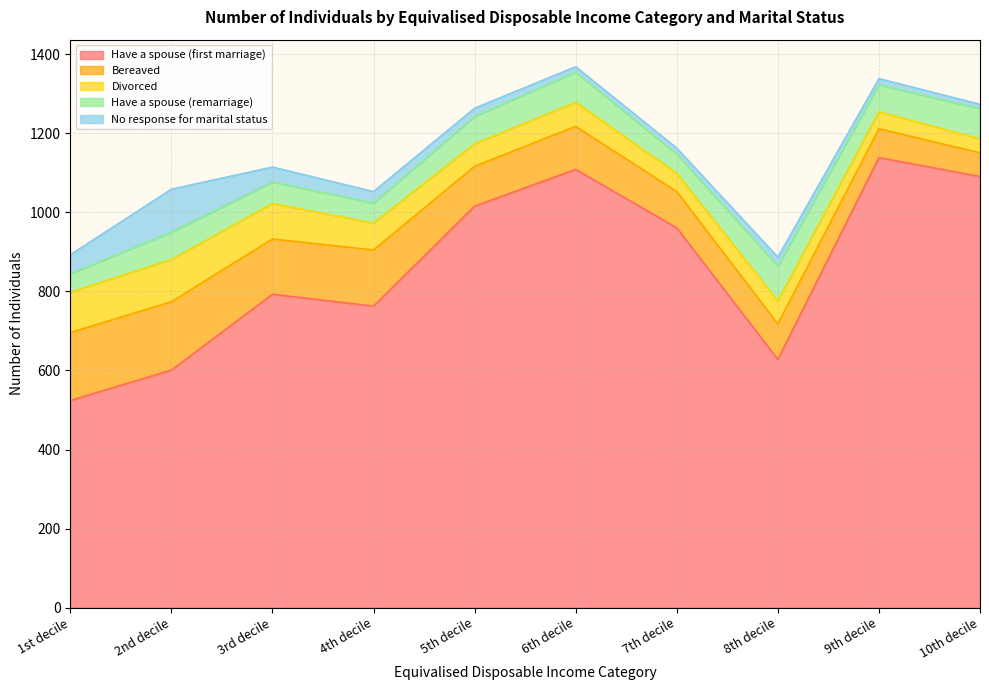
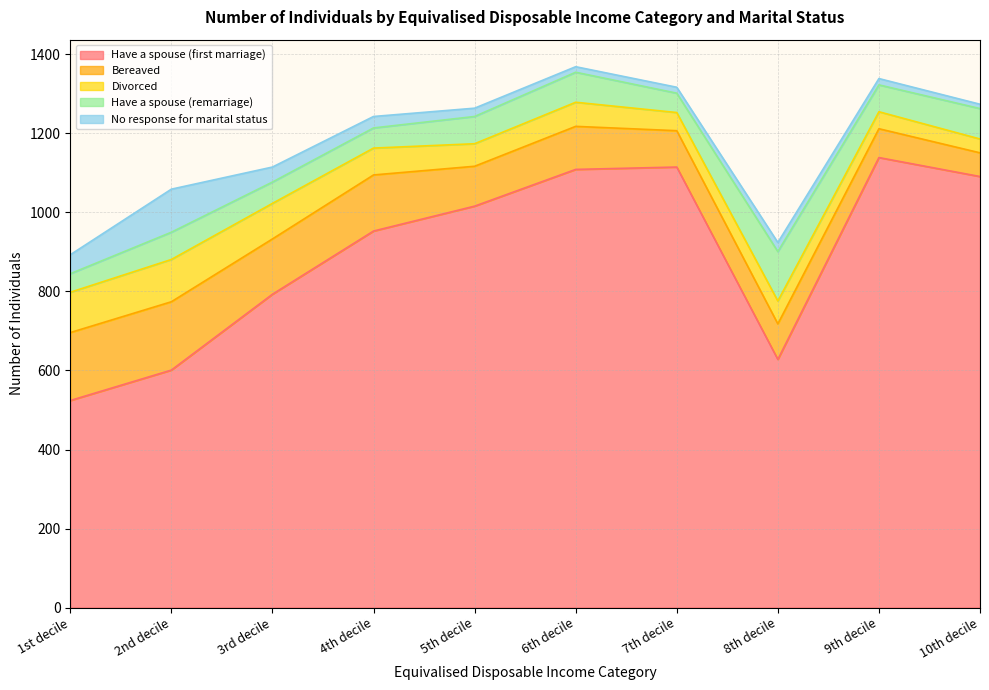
Have a spouse (first marriage), 4th decile: 760 -> 950
Have a spouse (first marriage), 7th decile: 960 -> 1120
Have a spouse (remarriage), 8th decile: 90 -> 130
